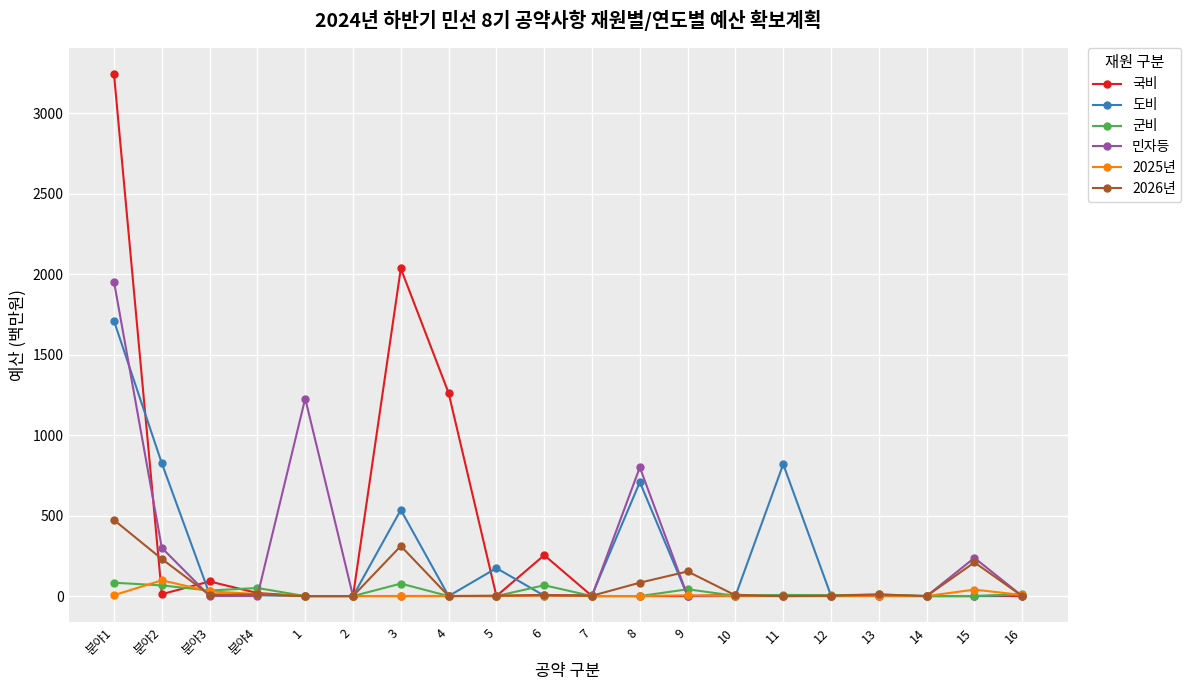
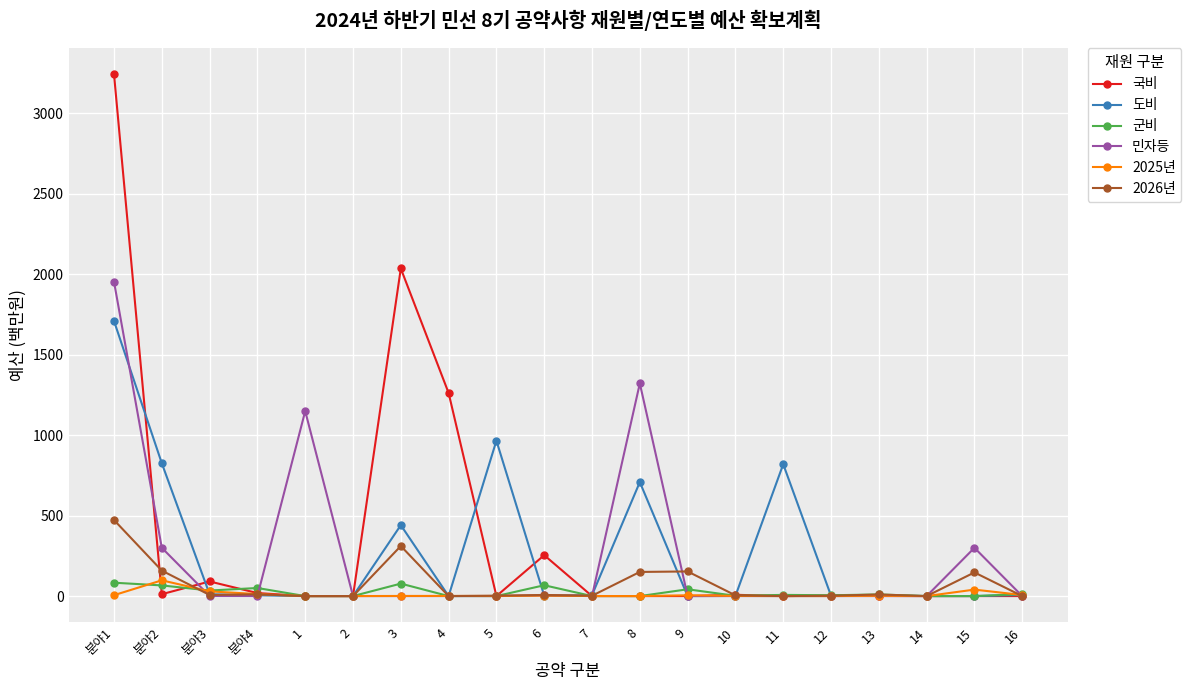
2026년, 분야2: 230 -> 160
민자등, 1: 1230 -> 1150
도비, 3: 540 -> 440
도비, 5: 170 -> 970
민자등, 8: 800 -> 1320
2026년, 8: 80 -> 150
민자등, 15: 240 -> 300
2026년, 15: 210 -> 150
